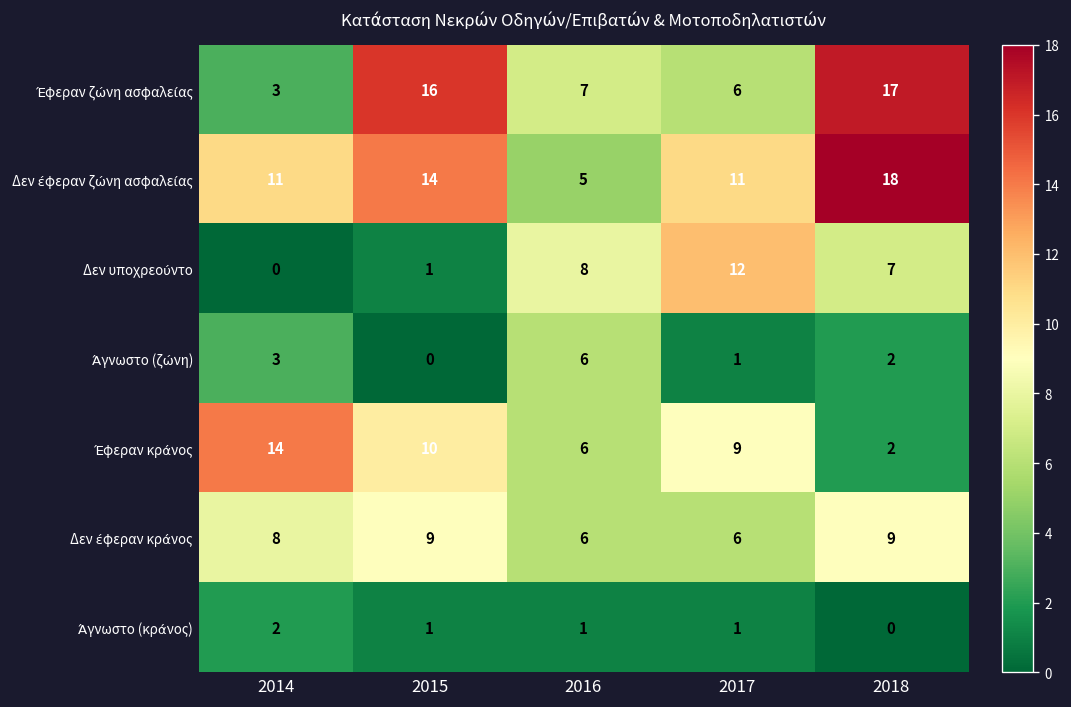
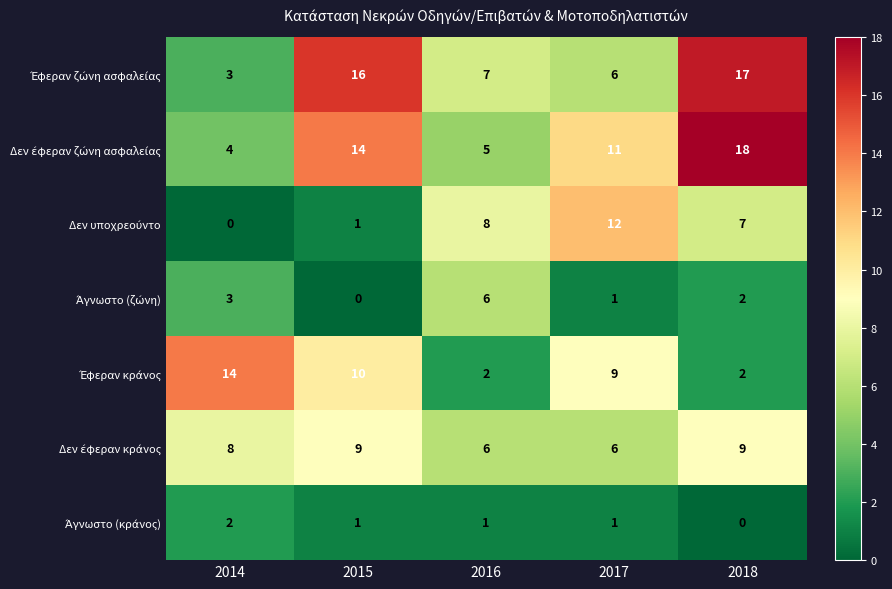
Δεν έφεραν ζώνη ασφαλείας, 2014: 11 -> 4
Έφεραν κράνος, 2016: 6 -> 2
